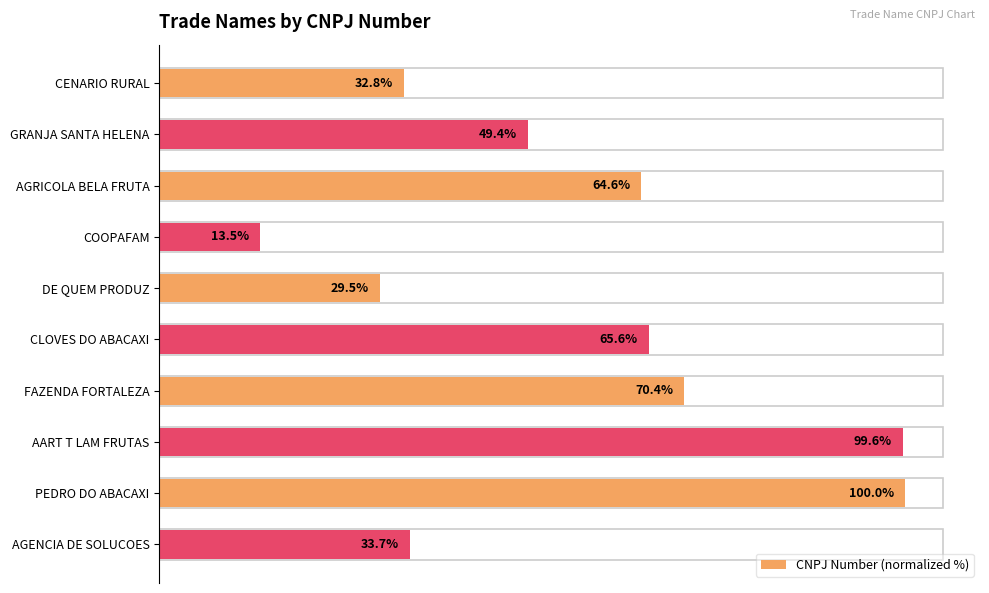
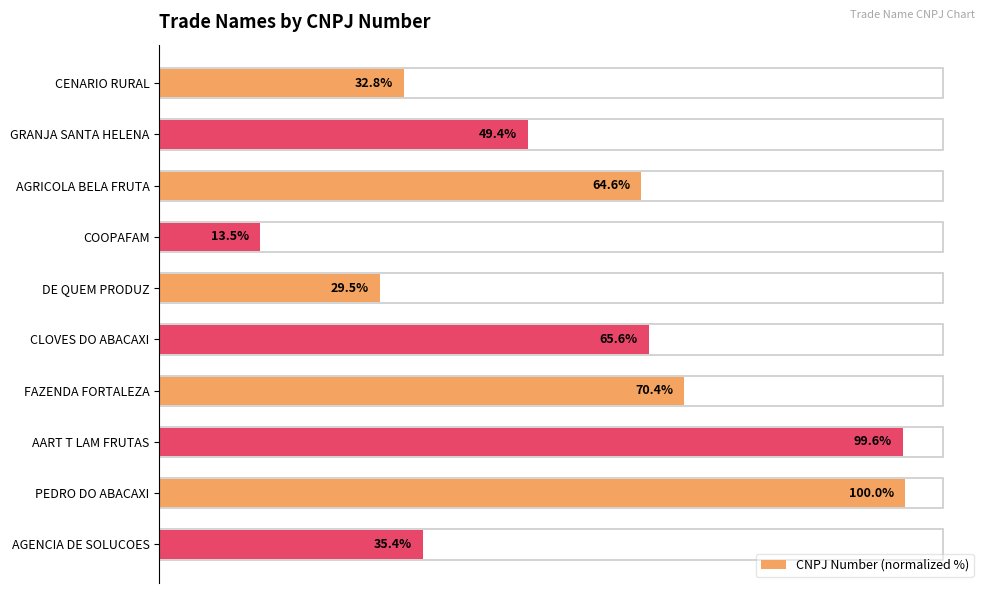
AGENCIA DE SOLUCOES: 33.7% -> 35.4%
